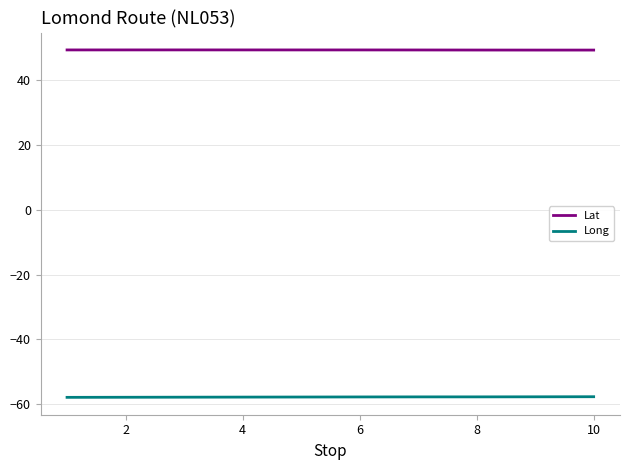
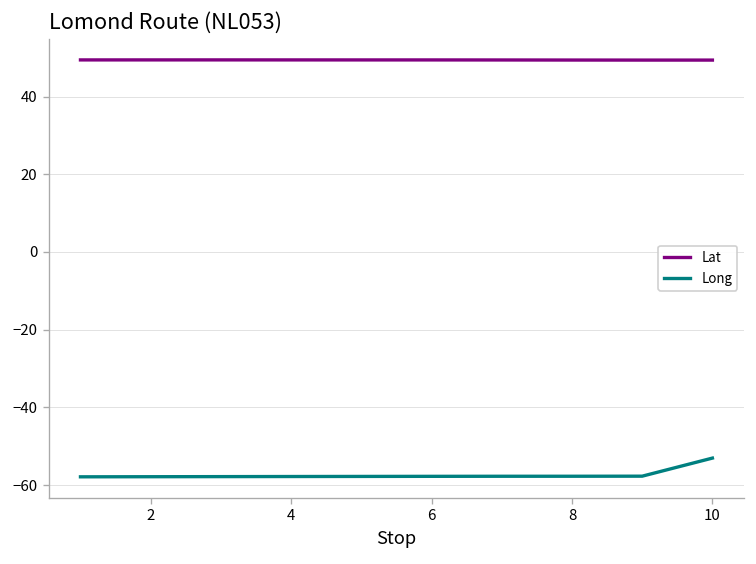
Long, 10: -58 -> -53
